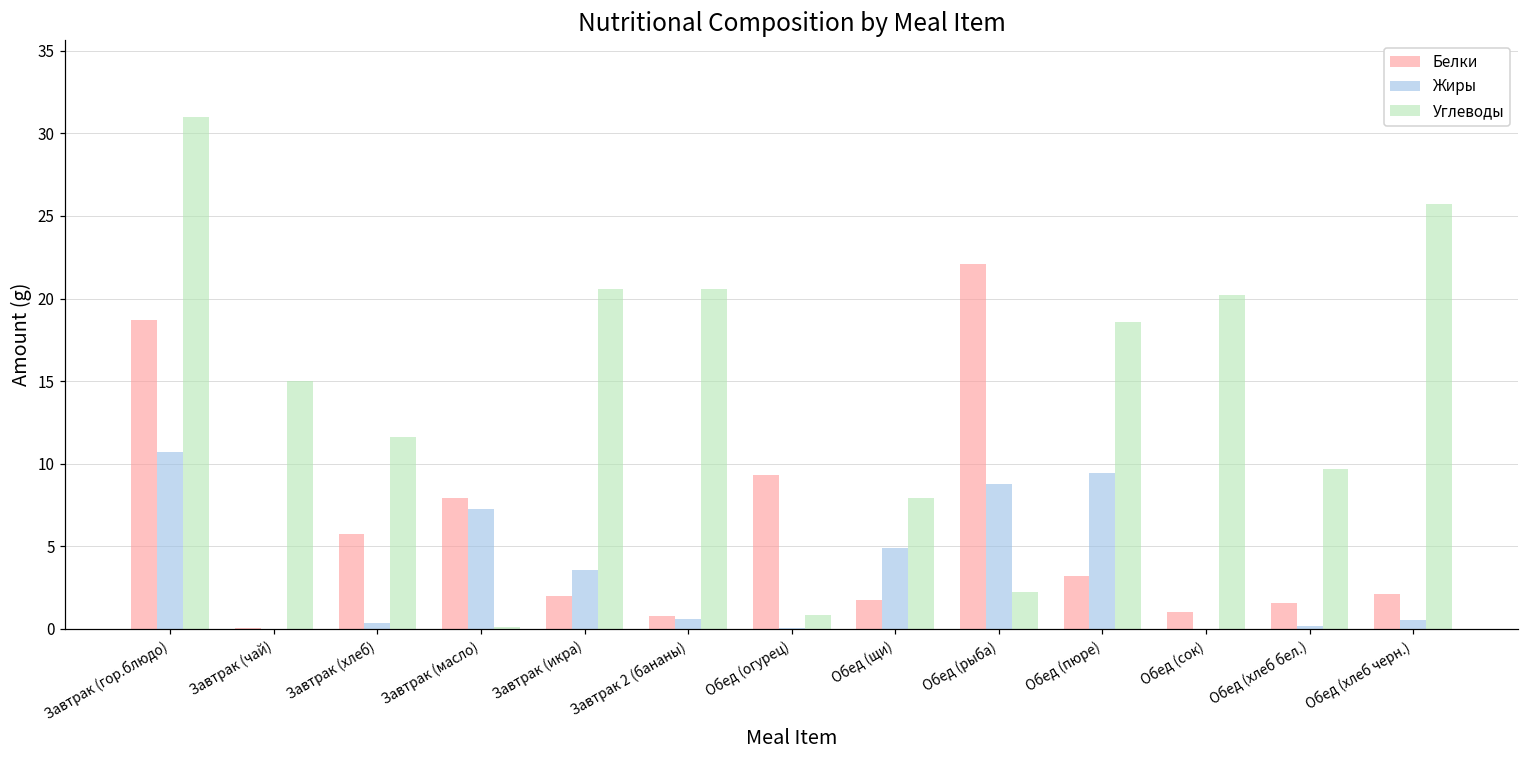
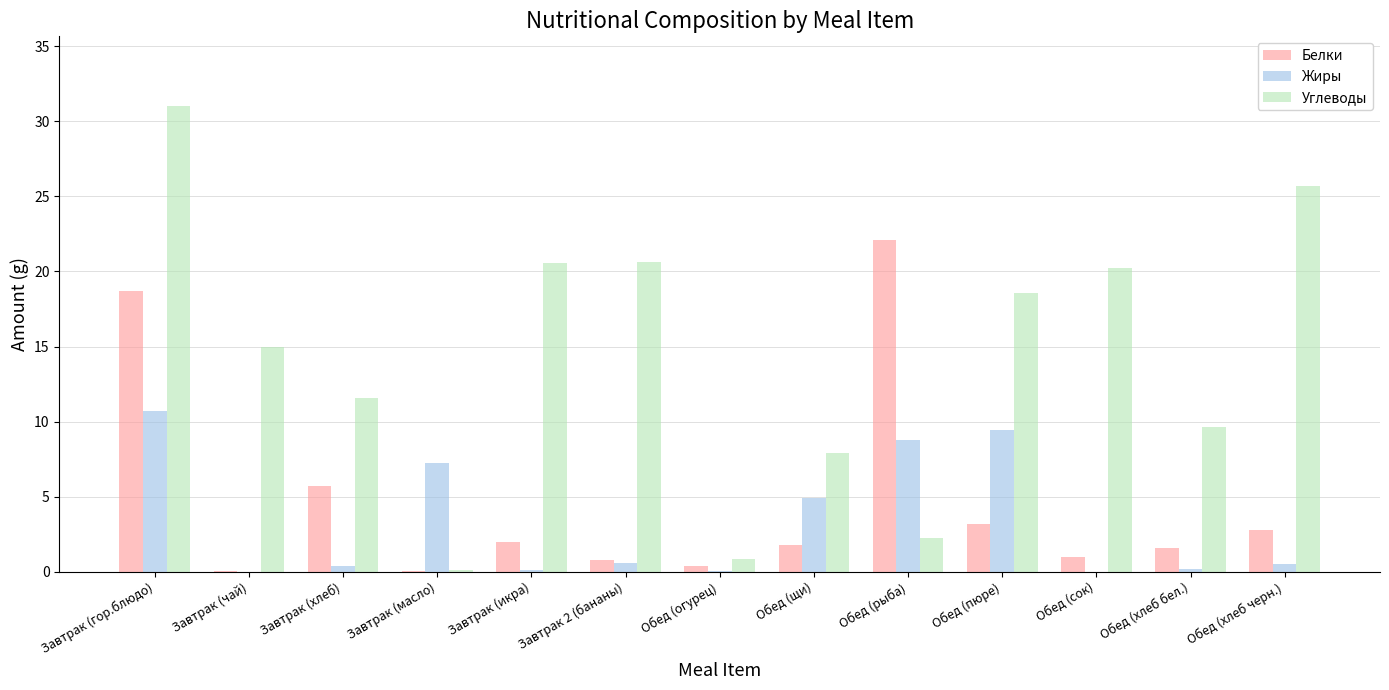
Белки, Завтрак (масло): 7.9 -> 0.1
Жиры, Завтрак (икра): 3.6 -> 0.1
Белки, Обед (огурец): 9.3 -> 0.4
Белки, Обед (хлеб черн.): 2.1 -> 2.8
